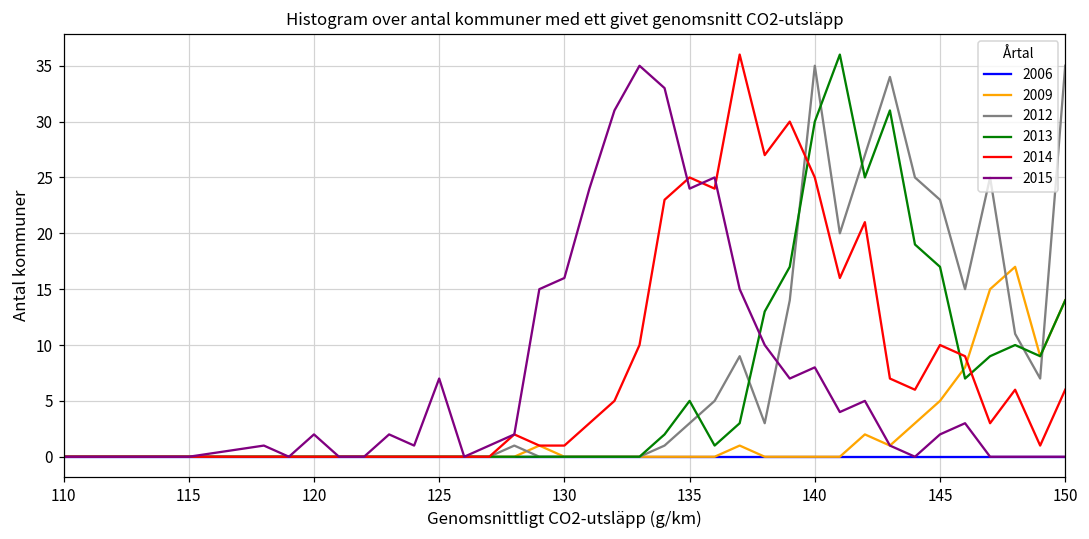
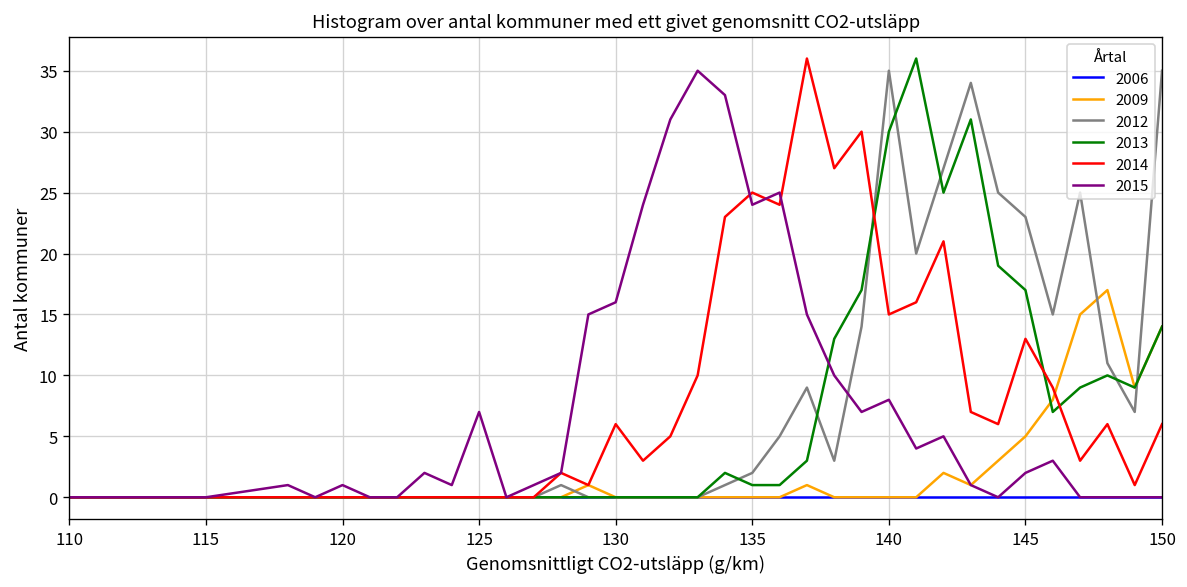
2015, 120: 2 -> 1
2014, 130: 1 -> 6
2012, 135: 3 -> 2
2013, 135: 5 -> 1
2014, 140: 25 -> 15
2014, 145: 10 -> 13
